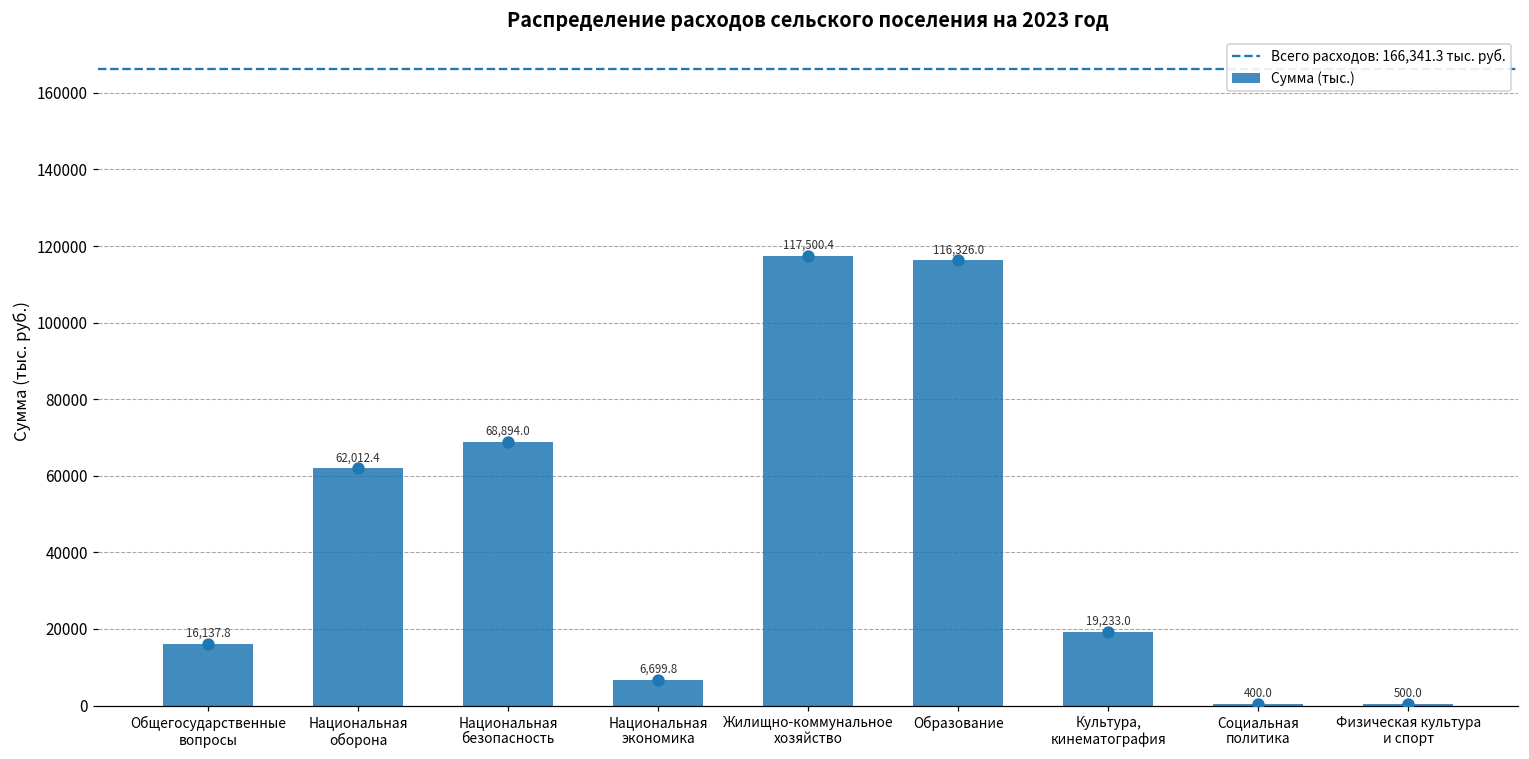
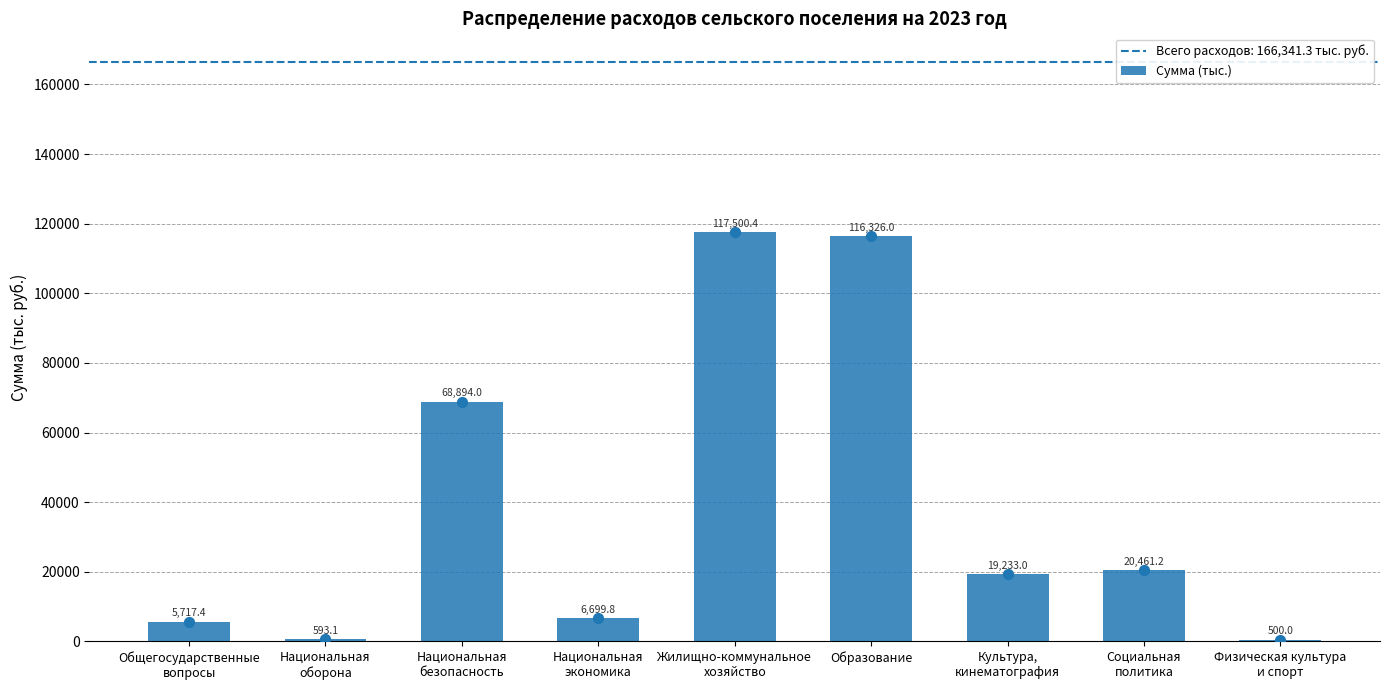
Общегосударственные вопросы: 16,137.8 -> 5,717.4
Национальная оборона: 62,012.4 -> 593.1
Социальная политика: 400.0 -> 20,461.2
